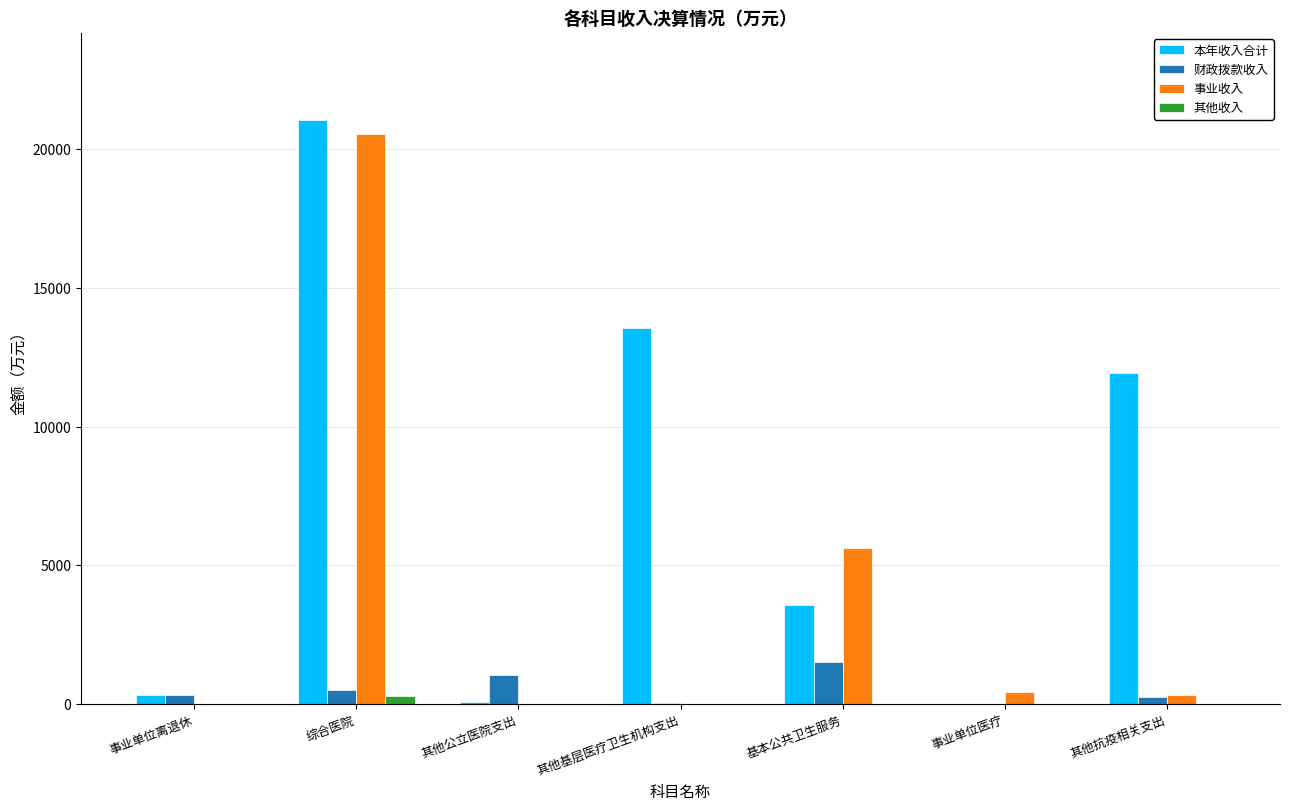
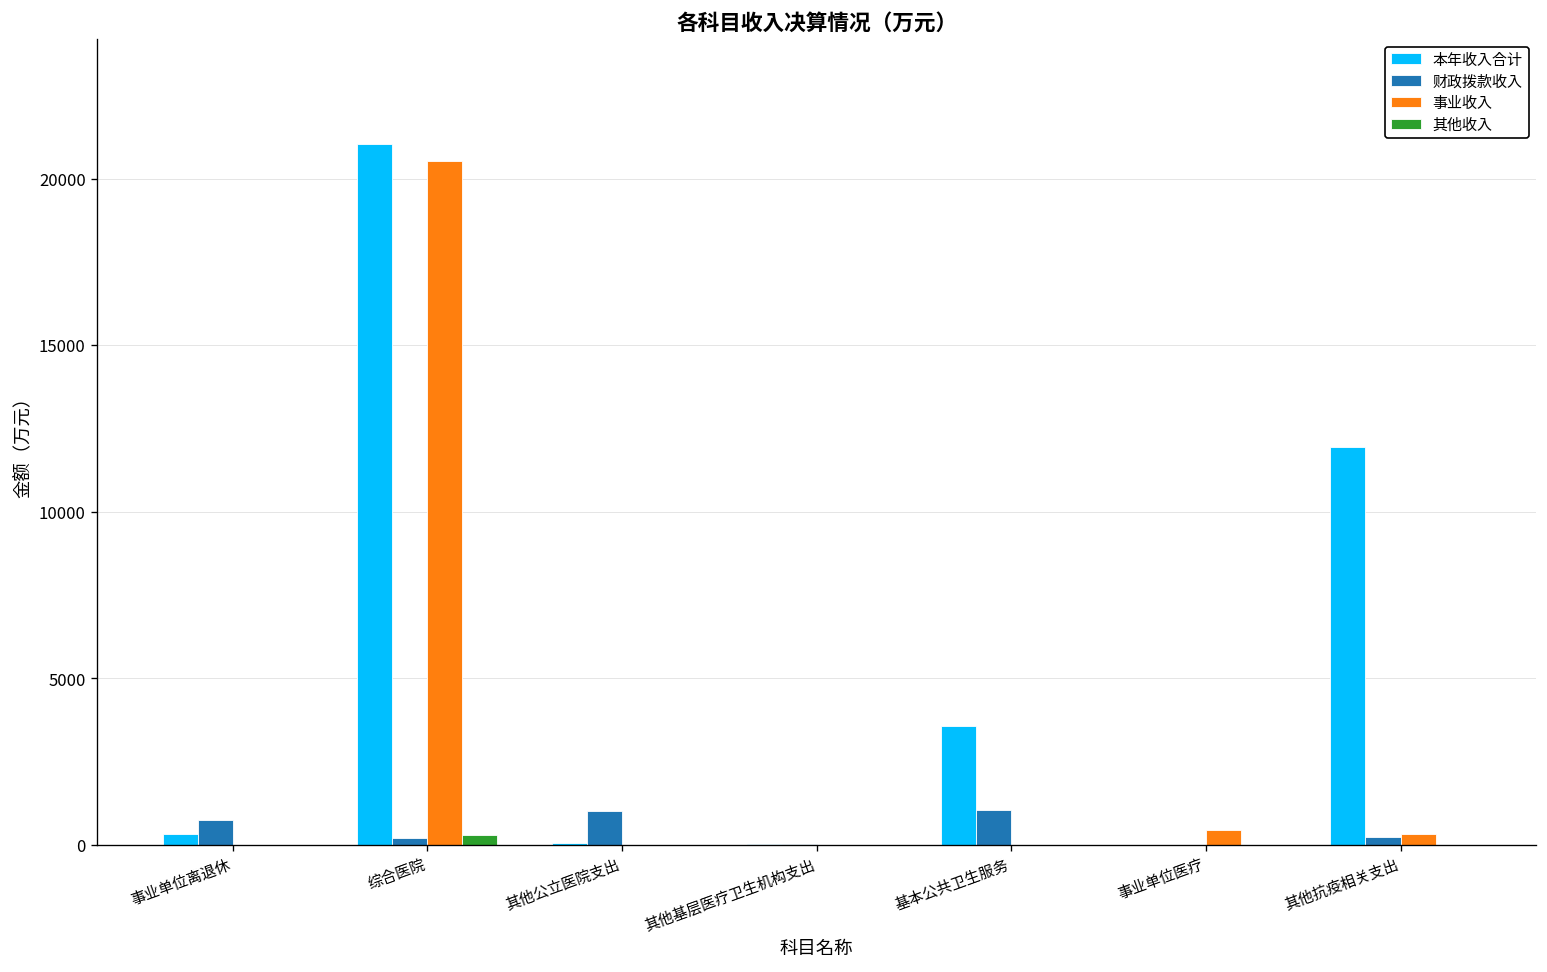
财政拨款收入, 事业单位离退休: 300 -> 800
财政拨款收入, 综合医院: 500 -> 200
本年收入合计, 其他基层医疗卫生机构支出: 13500 -> 0
财政拨款收入, 基本公共卫生服务: 1500 -> 1100
事业收入, 基本公共卫生服务: 5600 -> 0
